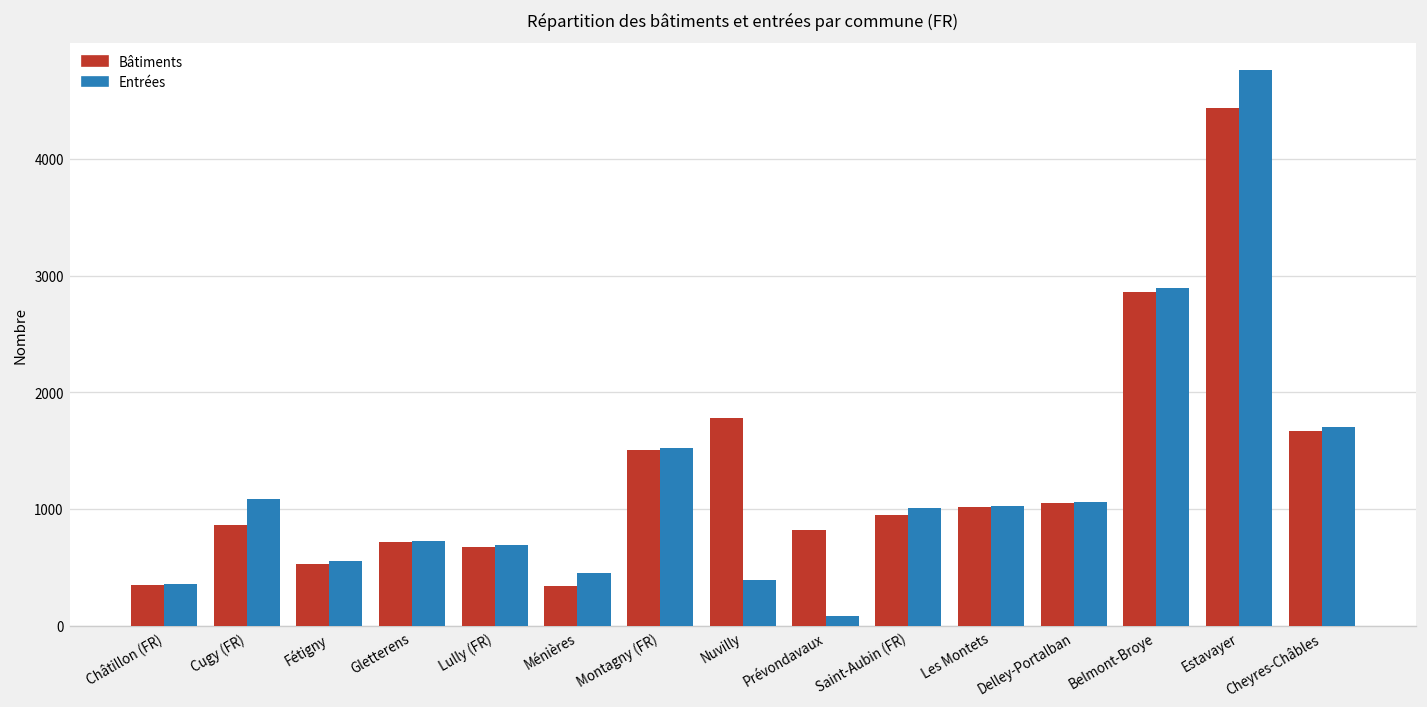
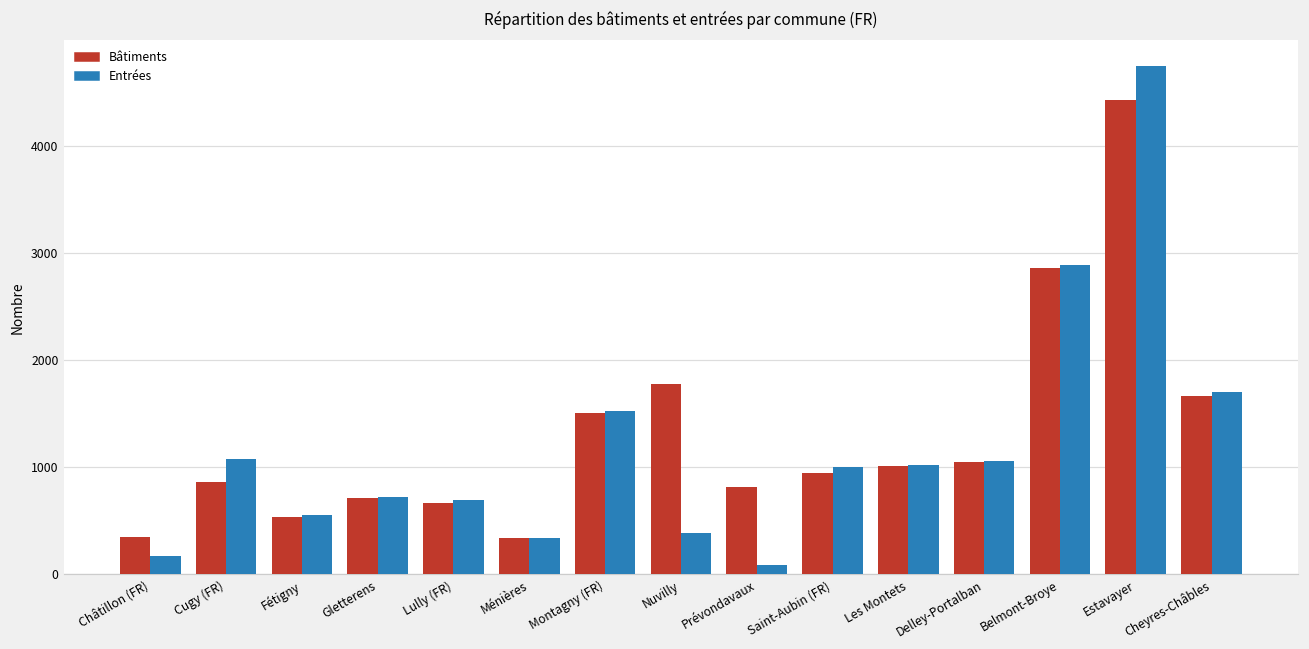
Entrées, Châtillon (FR): 400 -> 200
Entrées, Ménières: 400 -> 300
